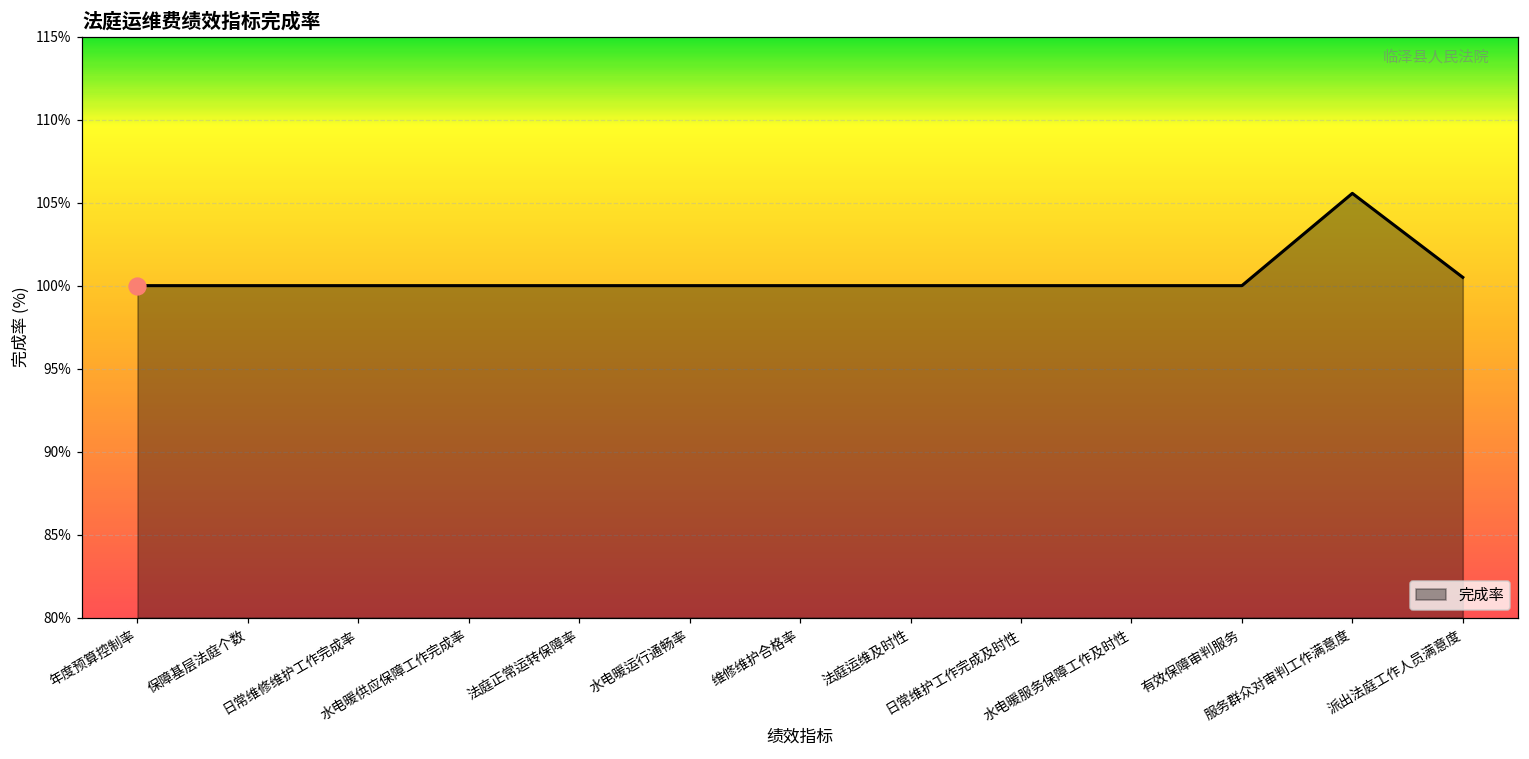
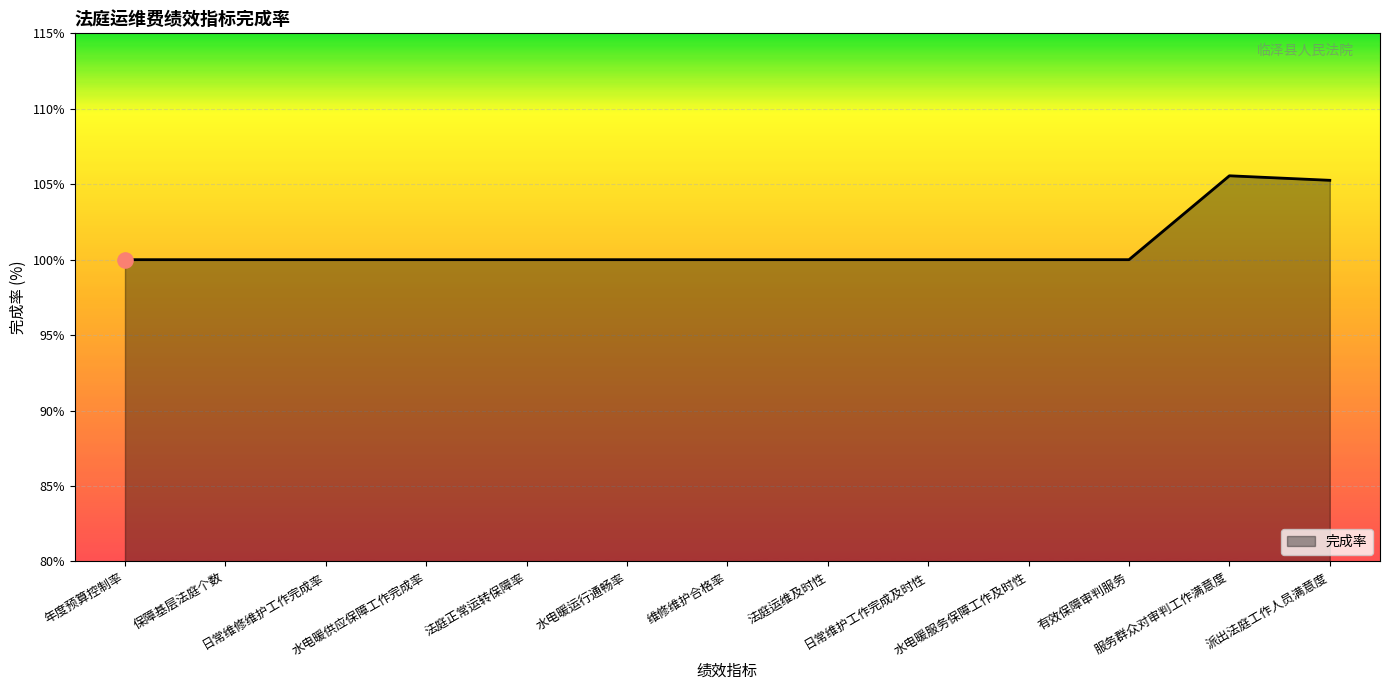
完成率, 派出法庭工作人员满意度: 100.5% -> 105.3%
